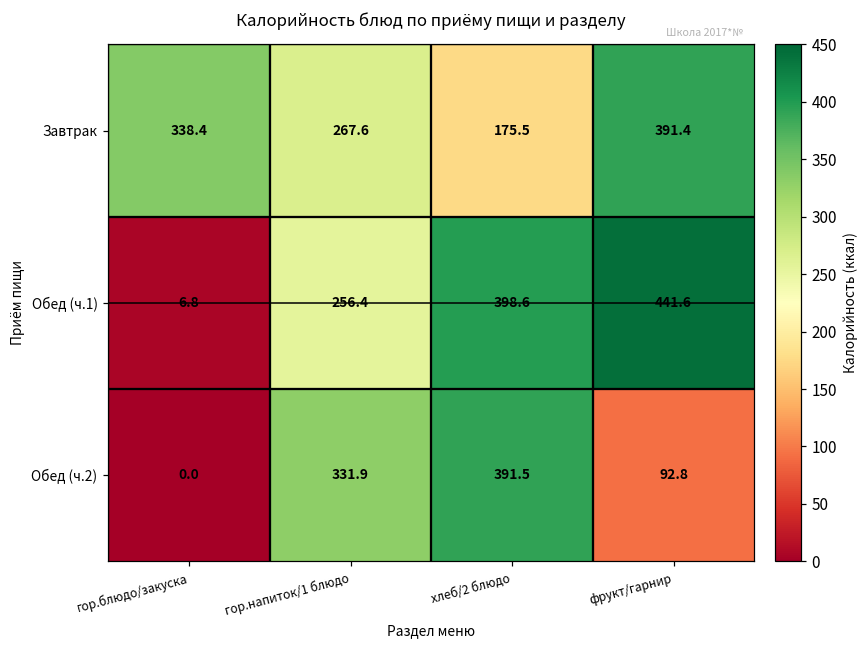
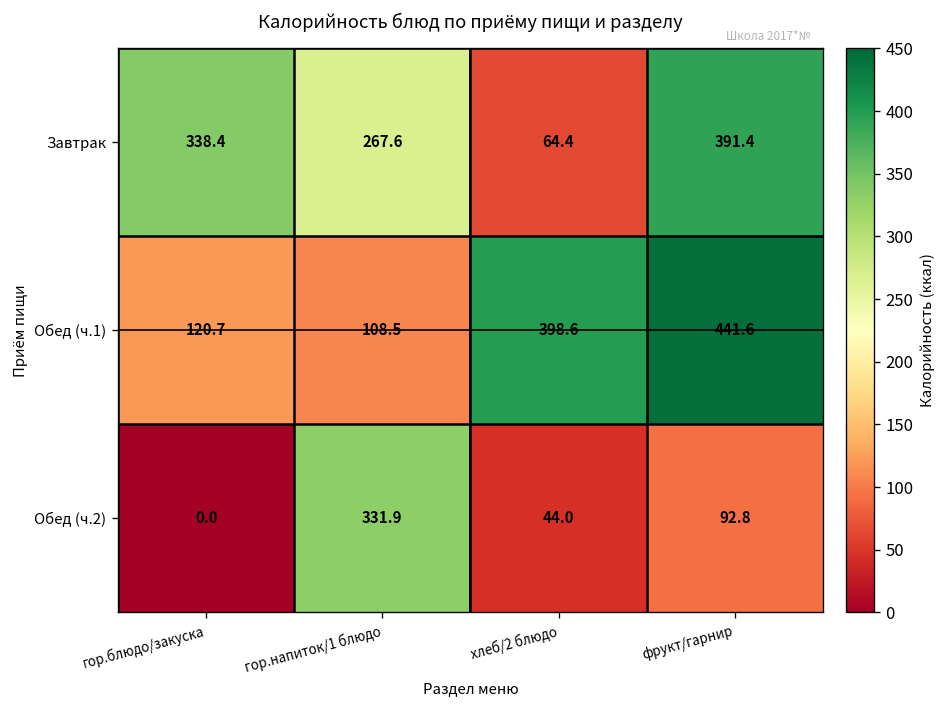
Завтрак, хлеб/2 блюдо: 175.5 -> 64.4
Обед (ч.1), гор.блюдо/закуска: 6.8 -> 120.7
Обед (ч.1), гор.напиток/1 блюдо: 256.4 -> 108.5
Обед (ч.2), хлеб/2 блюдо: 391.5 -> 44.0
